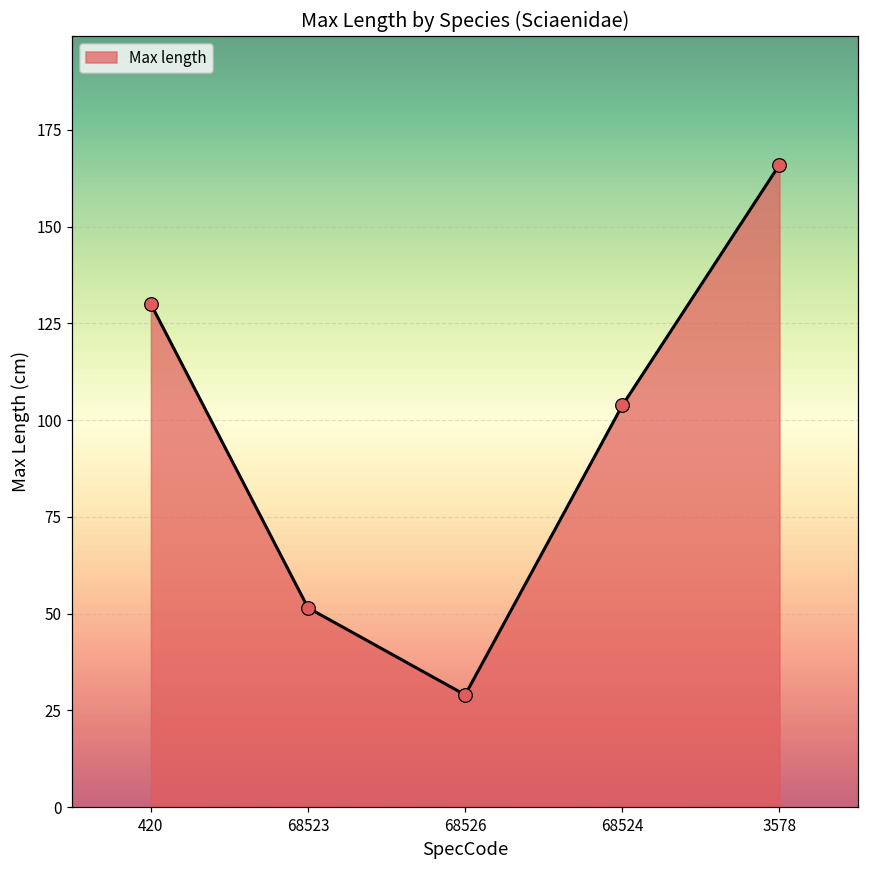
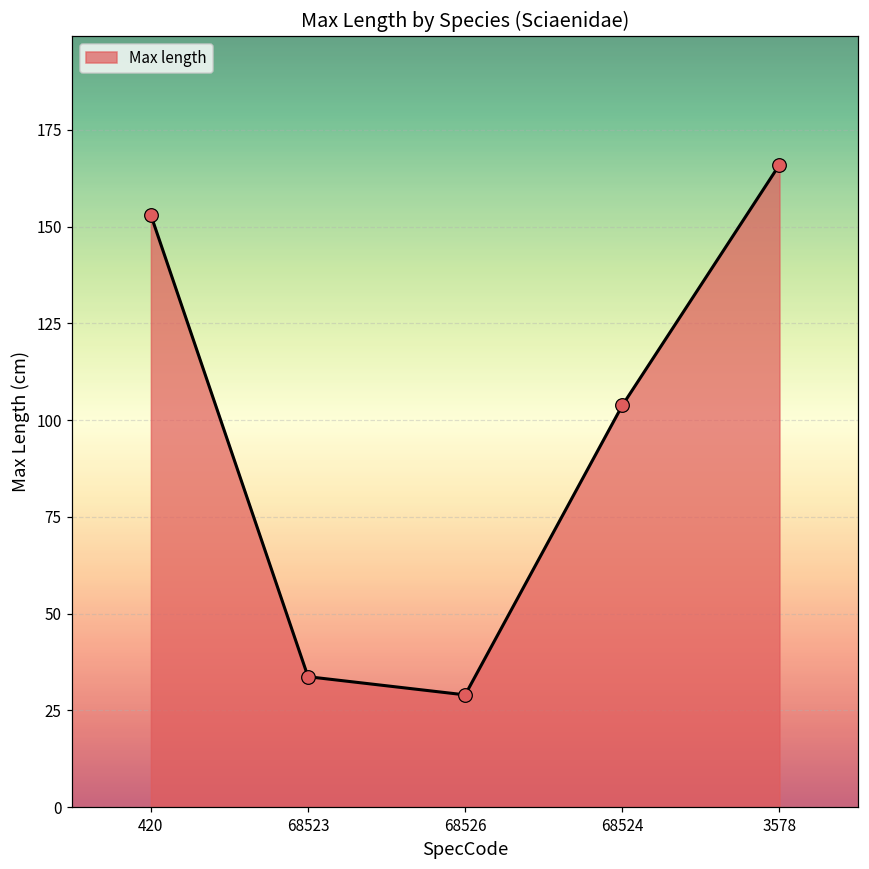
420: 130 -> 153
68523: 52 -> 34
